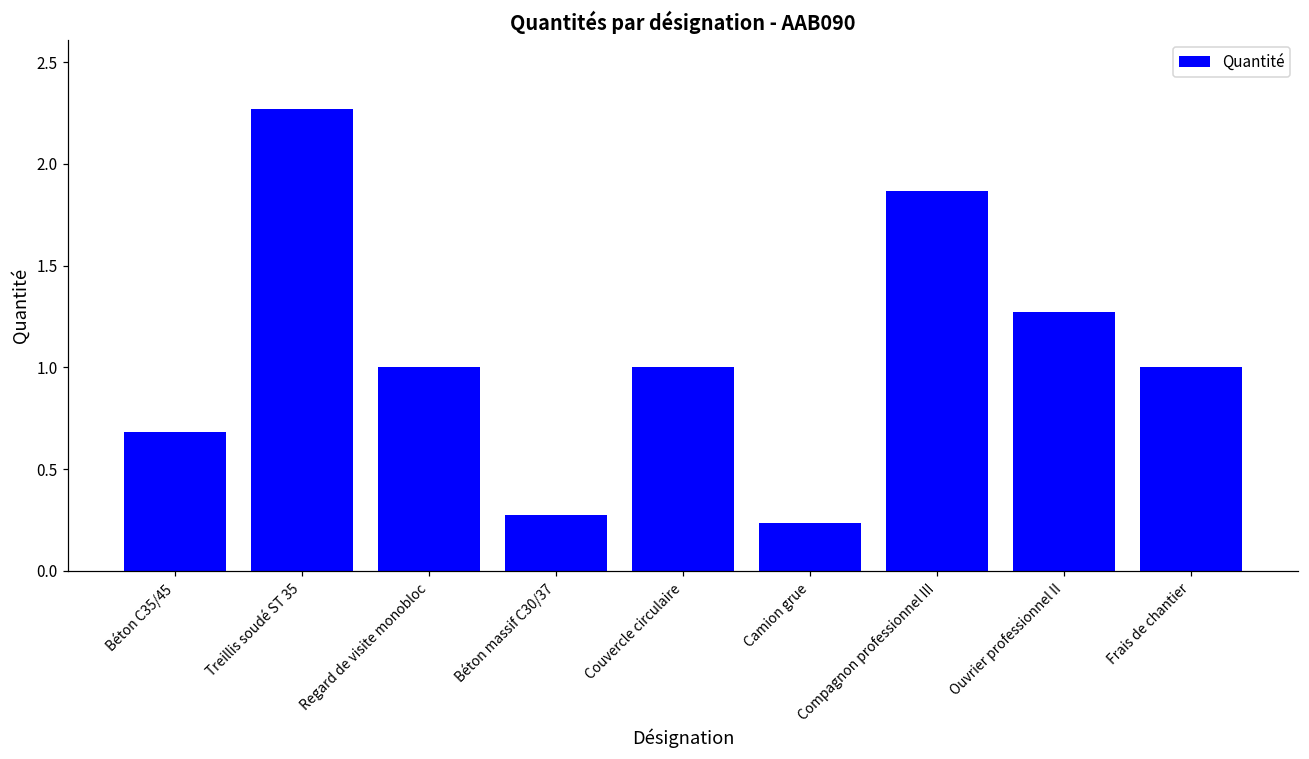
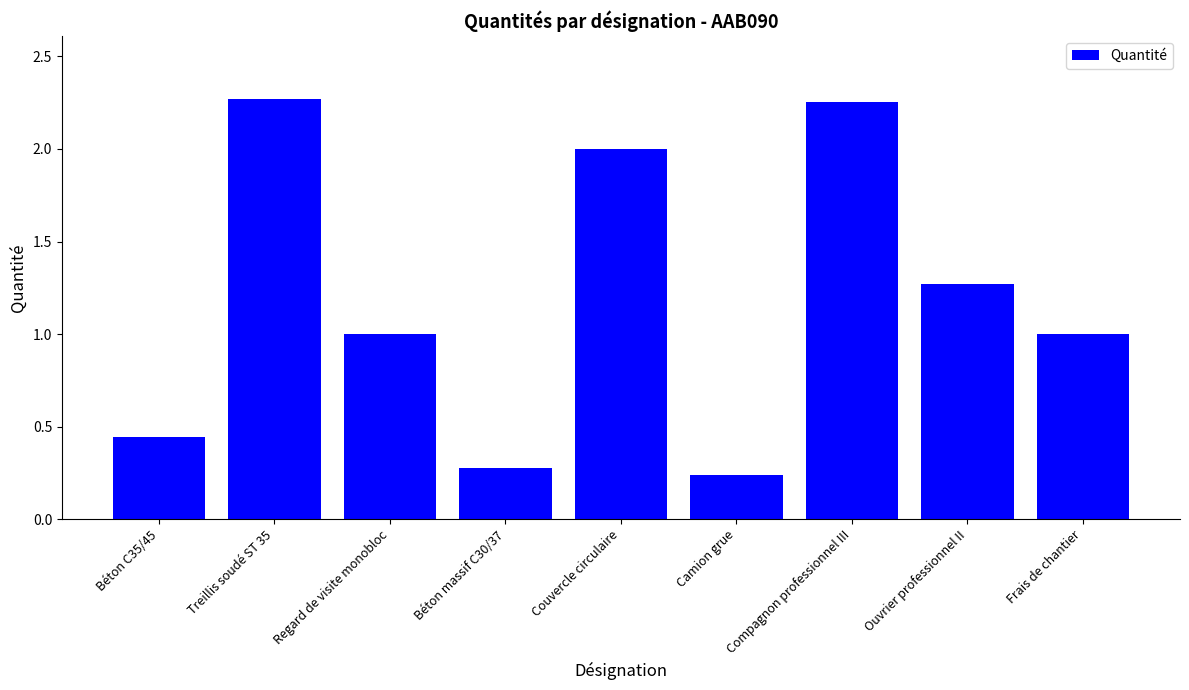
Béton C35/45: 0.68 -> 0.44
Couvercle circulaire: 1 -> 2
Compagnon professionnel III: 1.87 -> 2.25
